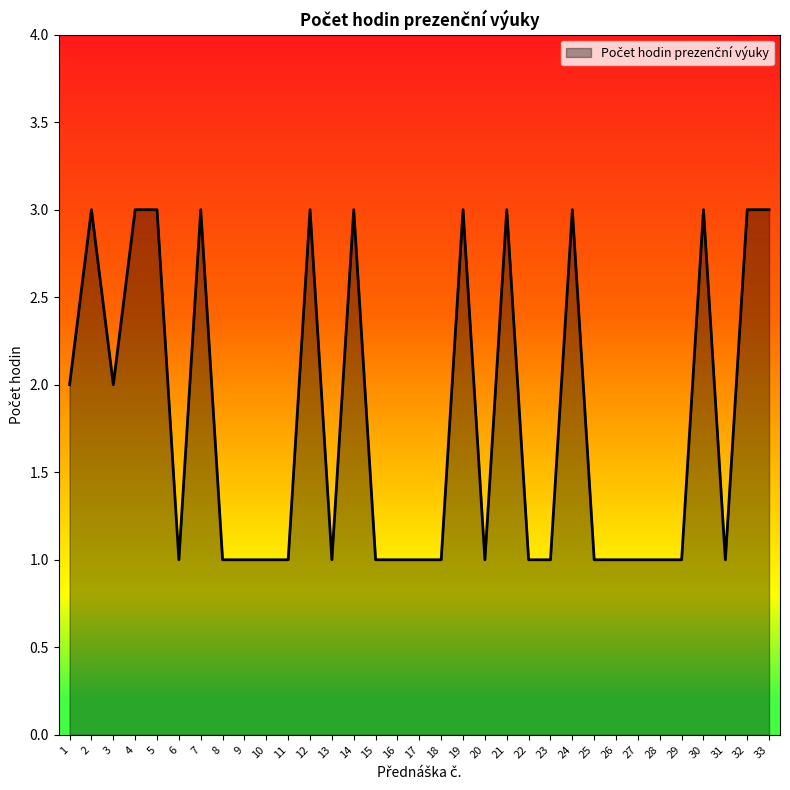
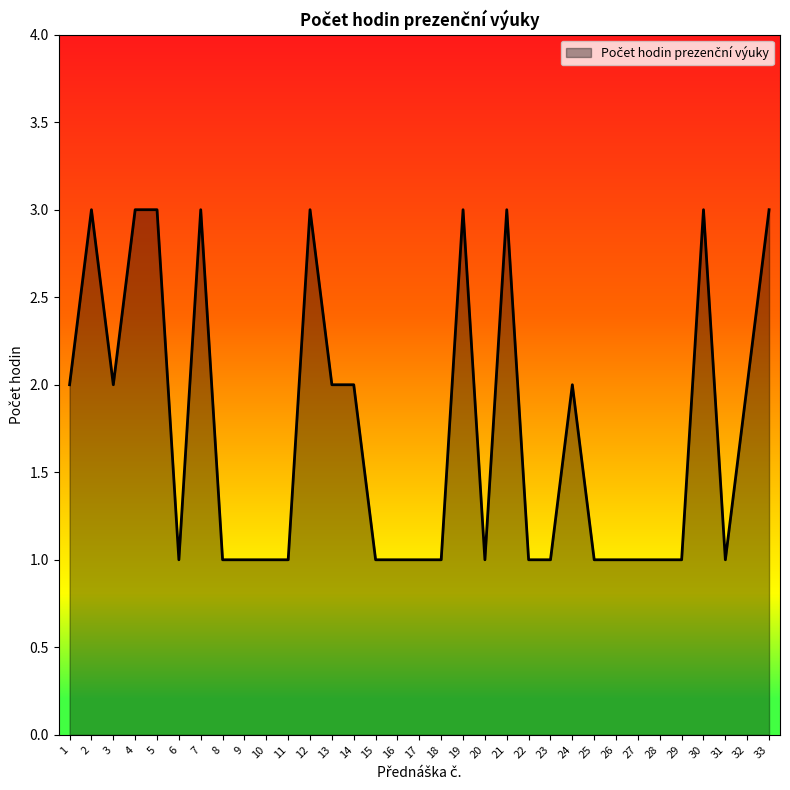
13: 1 -> 2
14: 3 -> 2
24: 3 -> 2
32: 3 -> 2
